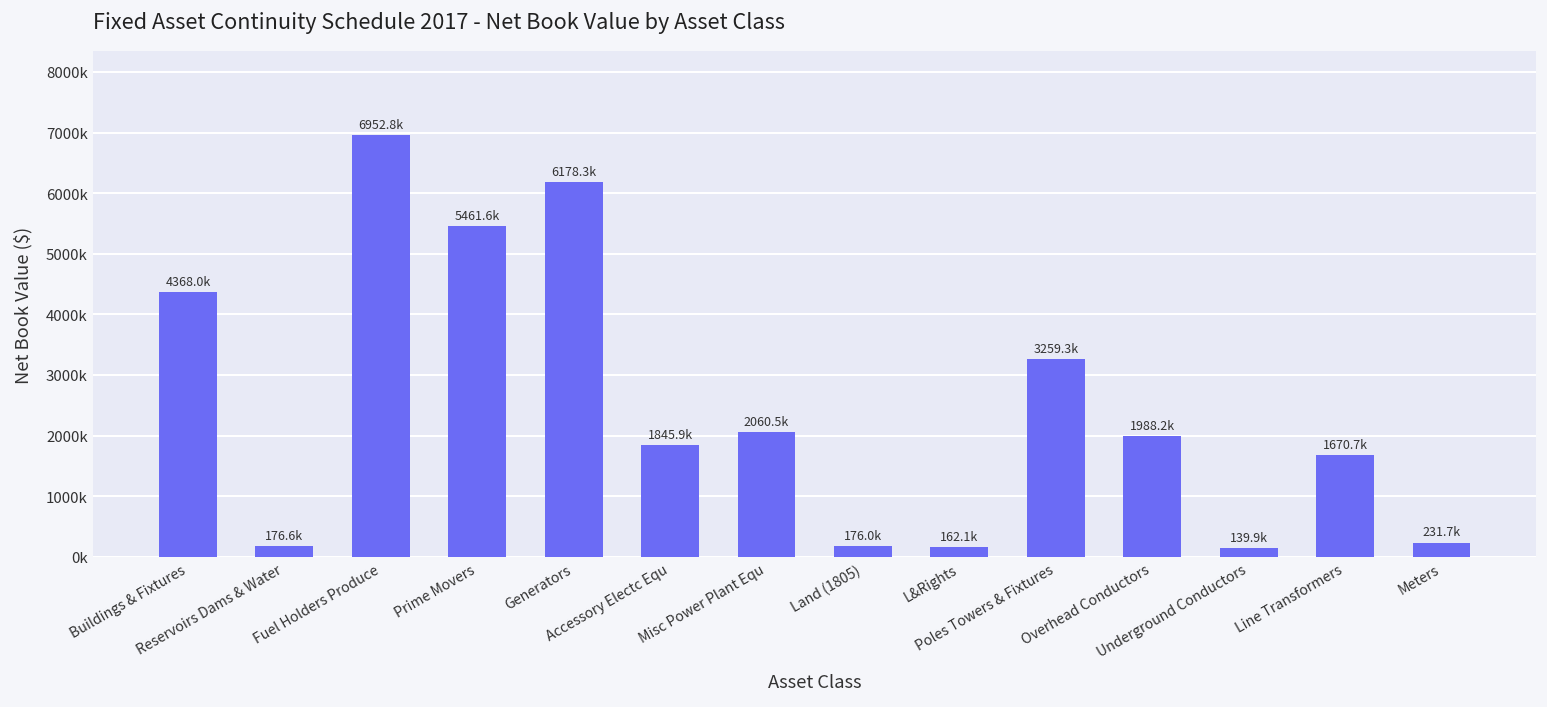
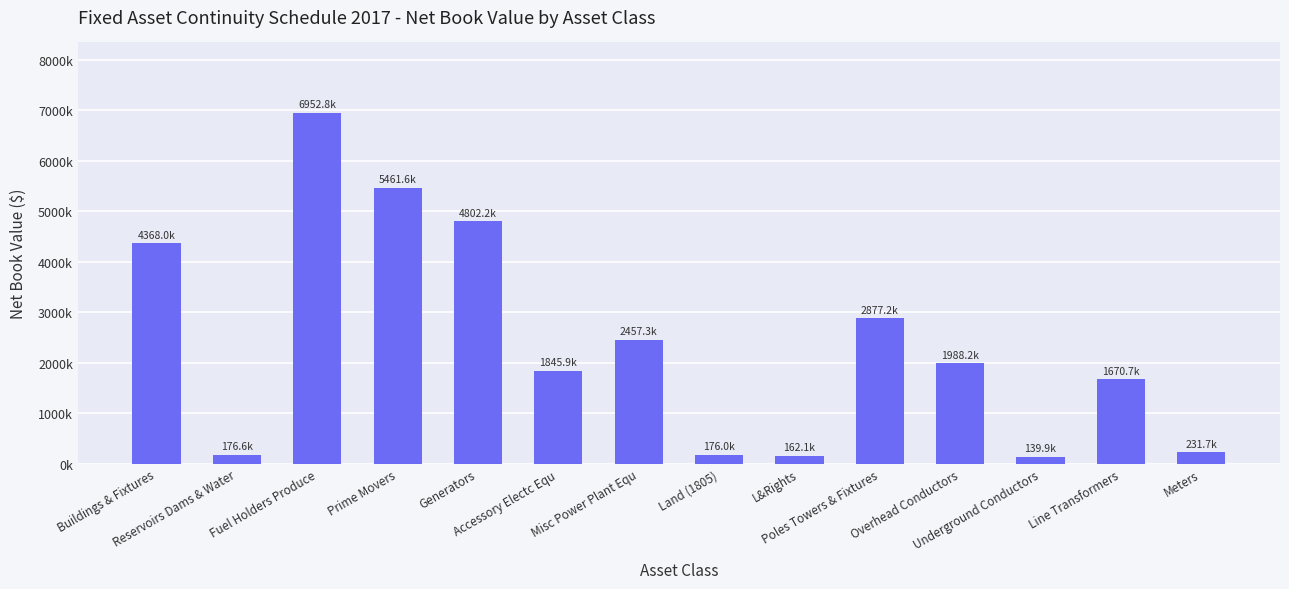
Generators: 6178.3k -> 4802.2k
Misc Power Plant Equ: 2060.5k -> 2457.3k
Poles Towers & Fixtures: 3259.3k -> 2877.2k
